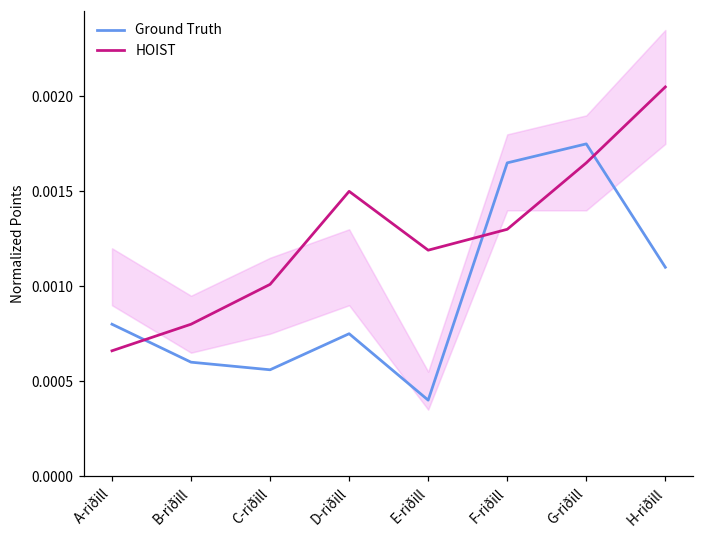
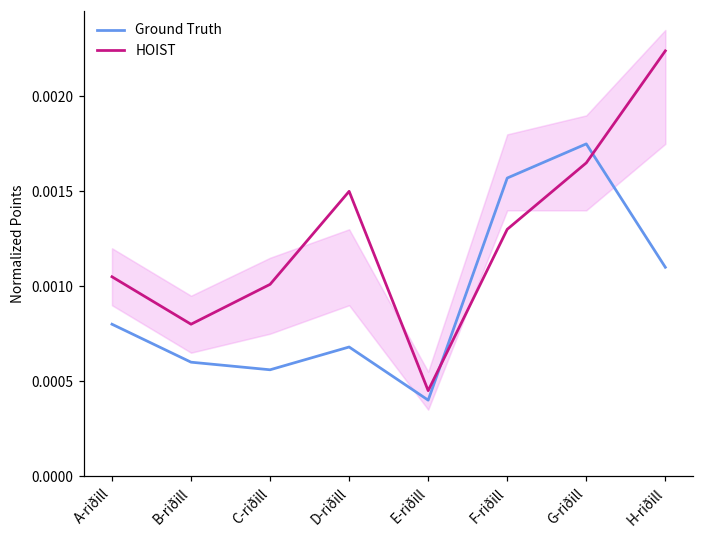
HOIST, A-riðill: 0.00066 -> 0.00105
Ground Truth, D-riðill: 0.00075 -> 0.00068
HOIST, E-riðill: 0.00119 -> 0.00045
Ground Truth, F-riðill: 0.00165 -> 0.00157
HOIST, H-riðill: 0.00205 -> 0.00224
